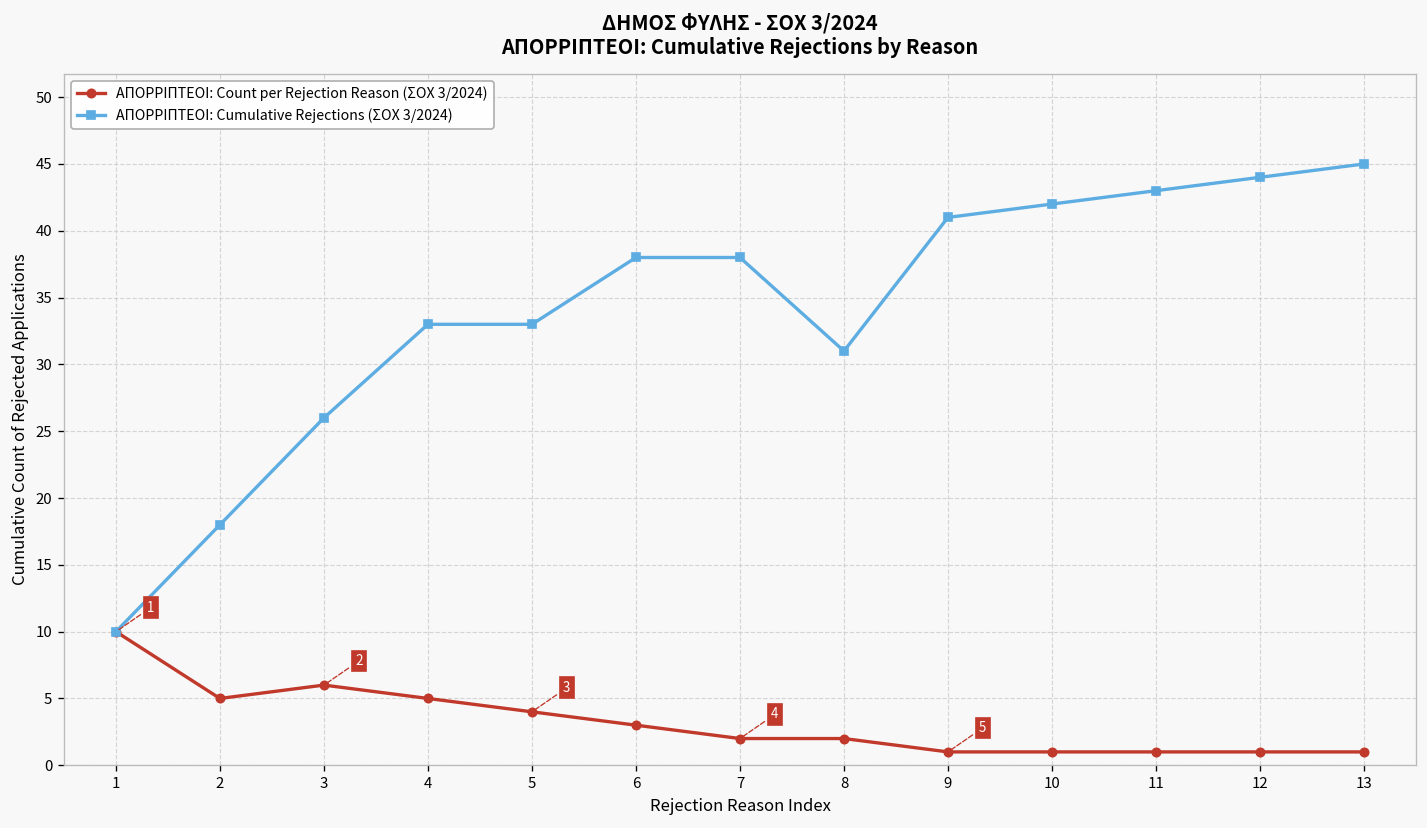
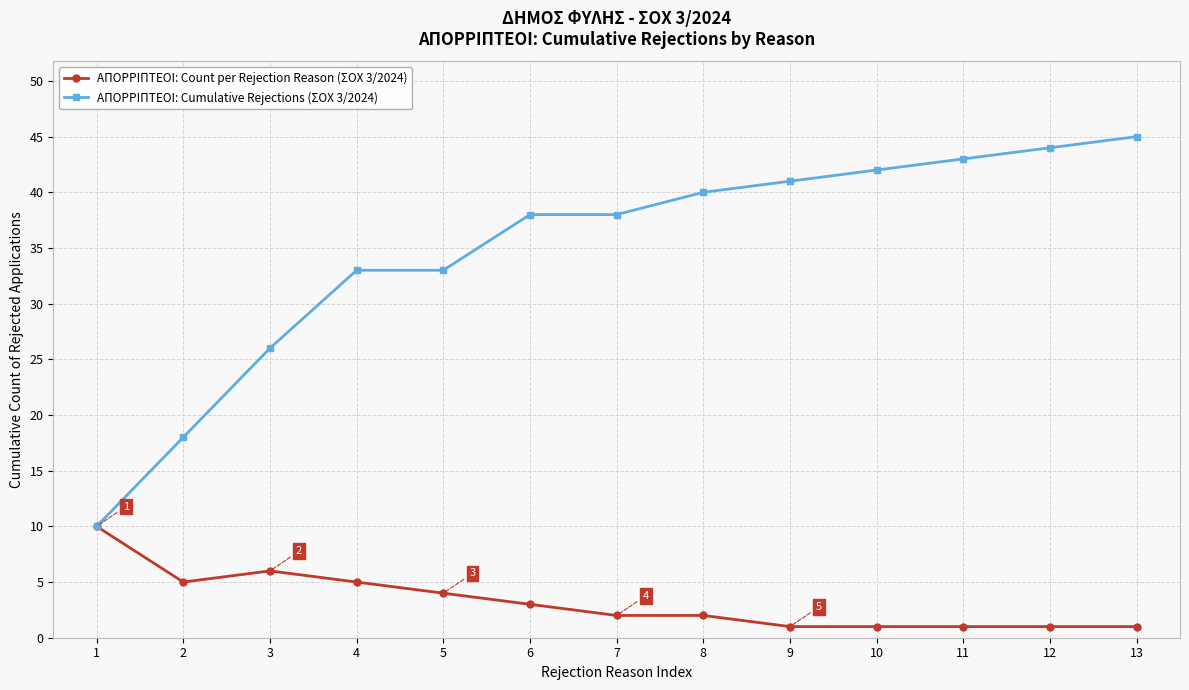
ΑΠΟΡΡΙΠΤΕΟΙ: Cumulative Rejections (ΣΟΧ 3/2024), 8: 31 -> 40
